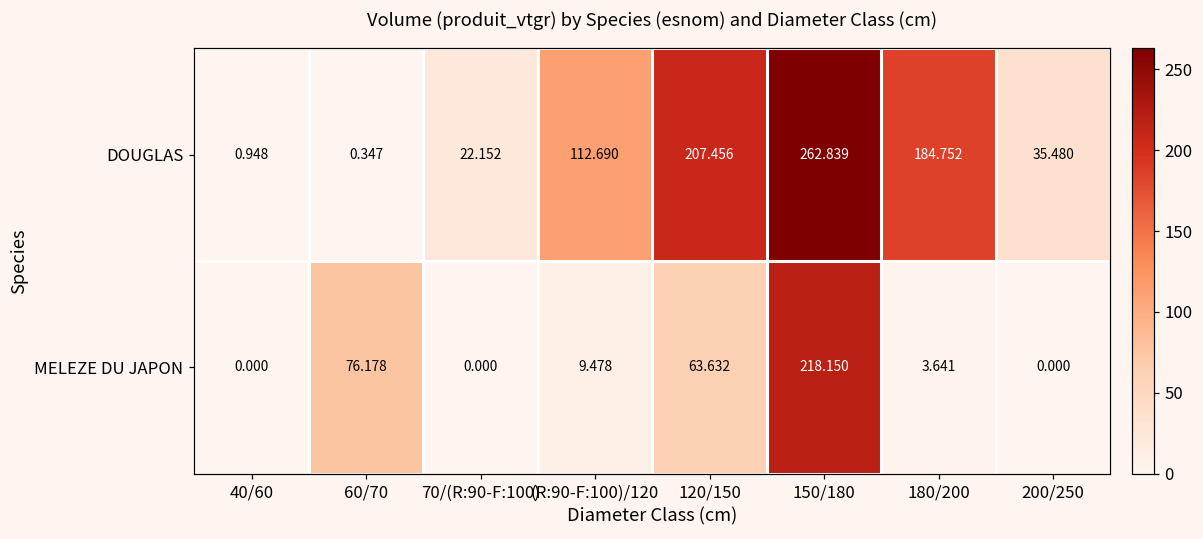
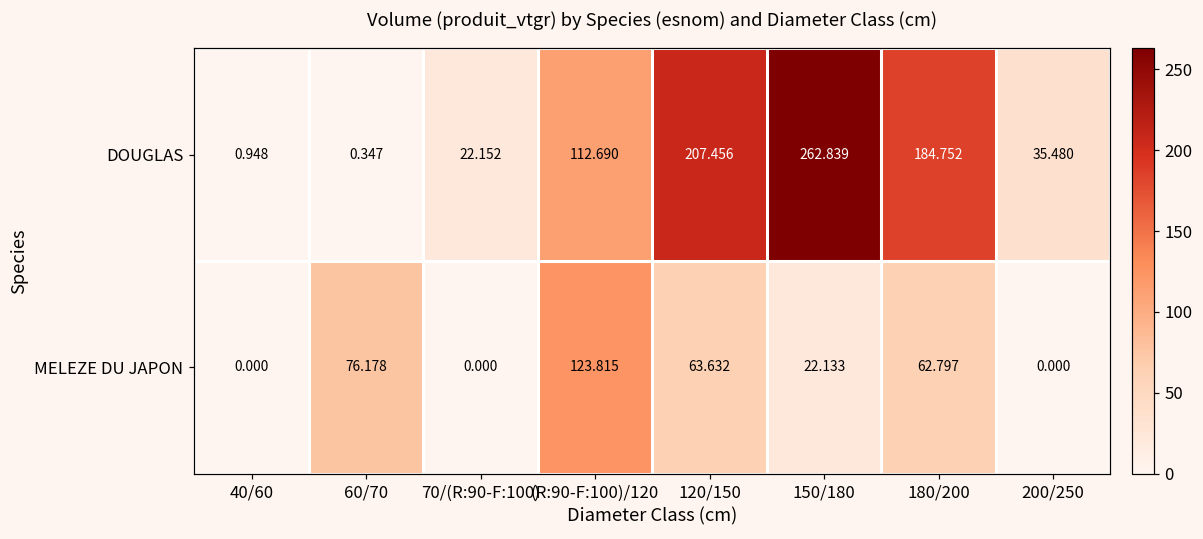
MELEZE DU JAPON, (R:90-F:100)/120: 9.478 -> 123.815
MELEZE DU JAPON, 150/180: 218.150 -> 22.133
MELEZE DU JAPON, 180/200: 3.641 -> 62.797
